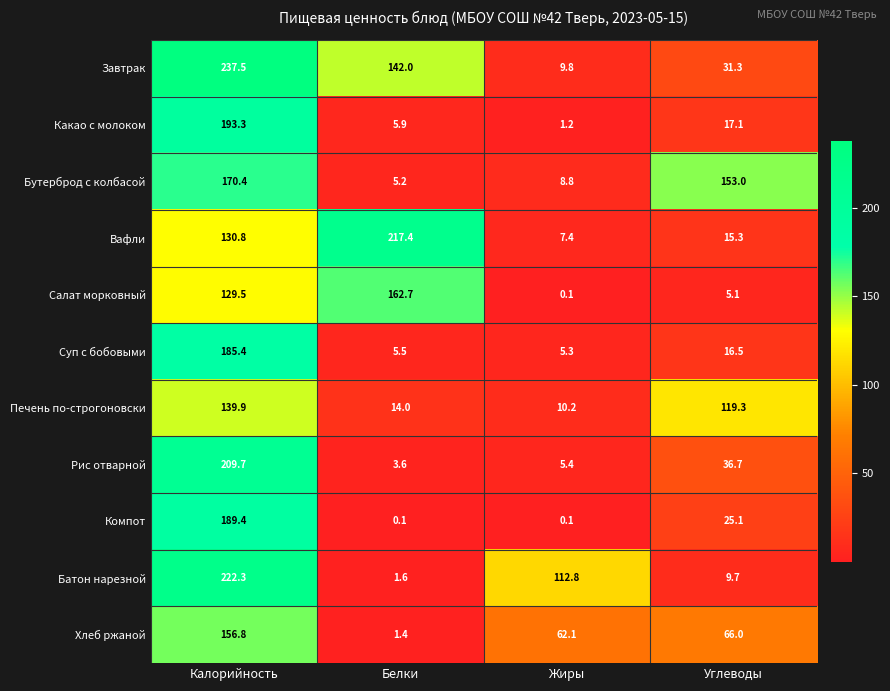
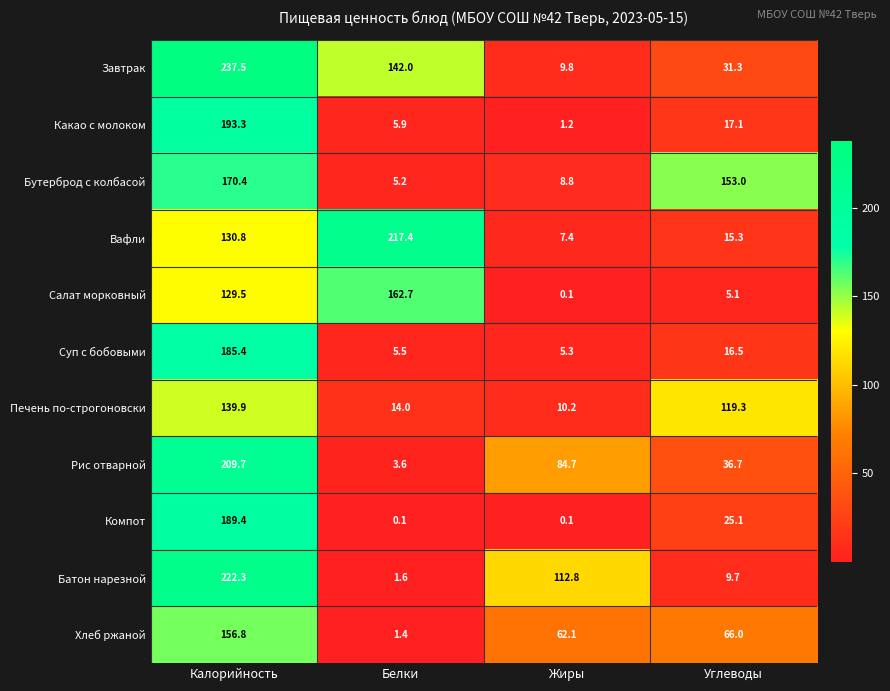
Рис отварной, Жиры: 5.4 -> 84.7
